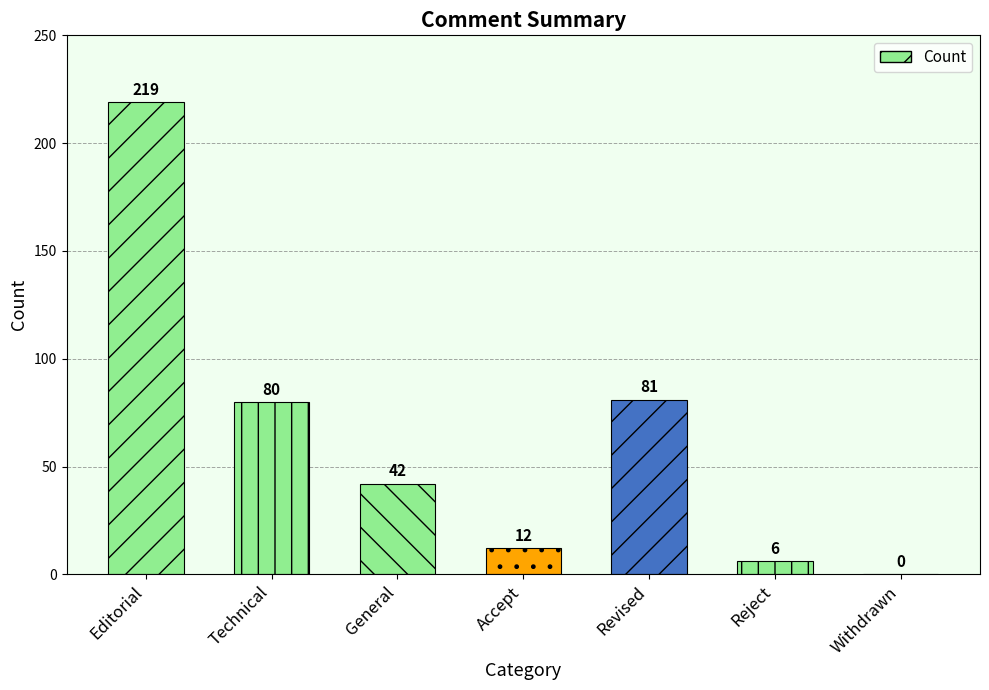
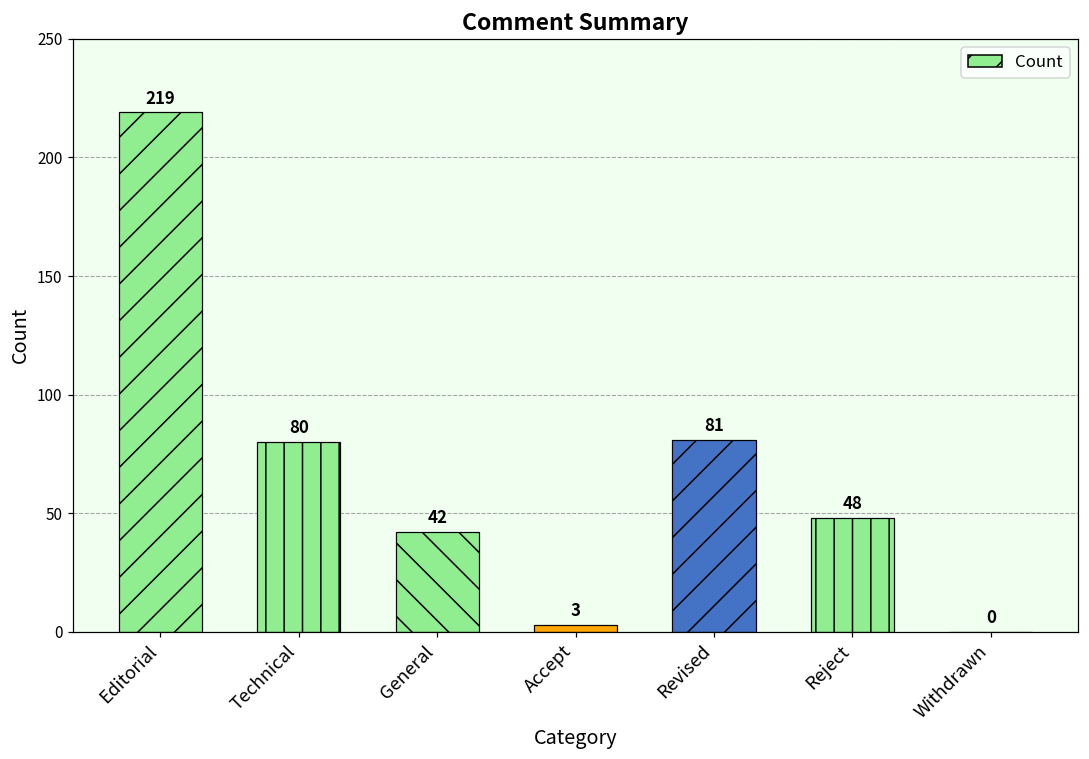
Accept: 12 -> 3
Reject: 6 -> 48
